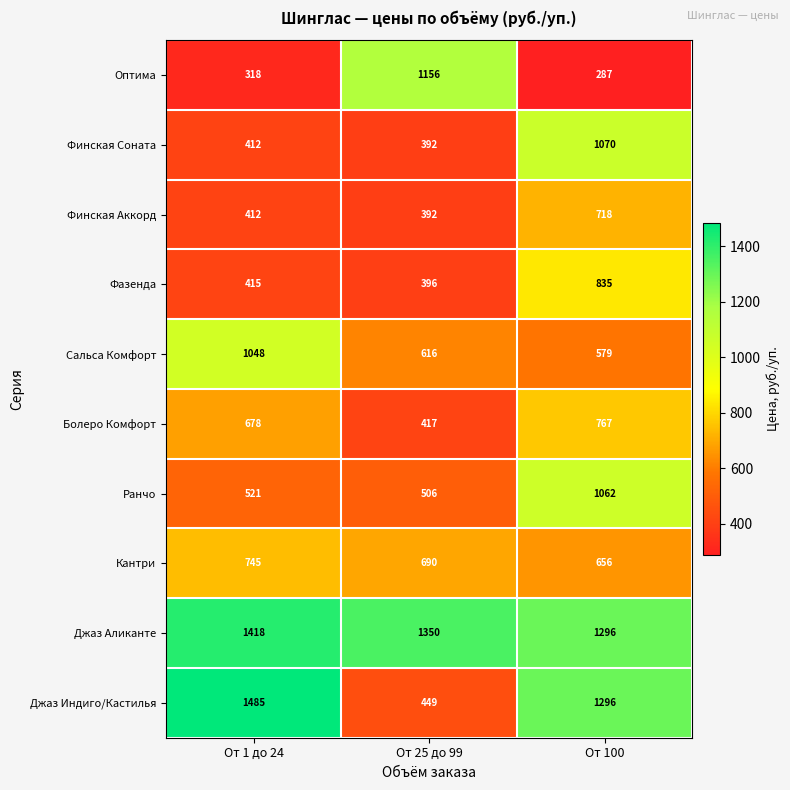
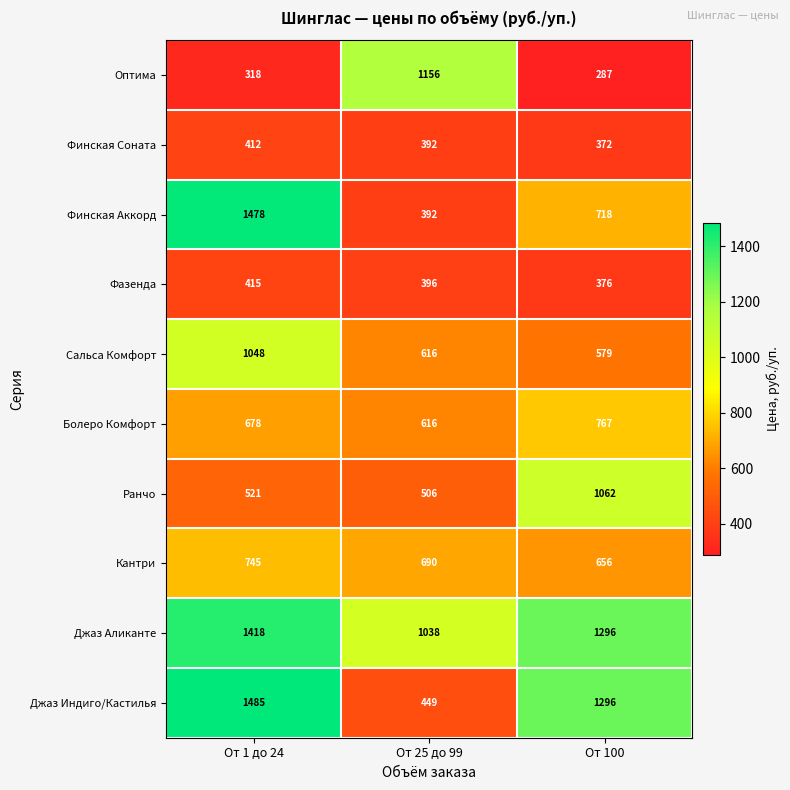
Финская Соната, От 100: 1070 -> 372
Финская Аккорд, От 1 до 24: 412 -> 1478
Фазенда, От 100: 835 -> 376
Болеро Комфорт, От 25 до 99: 417 -> 616
Джаз Аликанте, От 25 до 99: 1350 -> 1038
